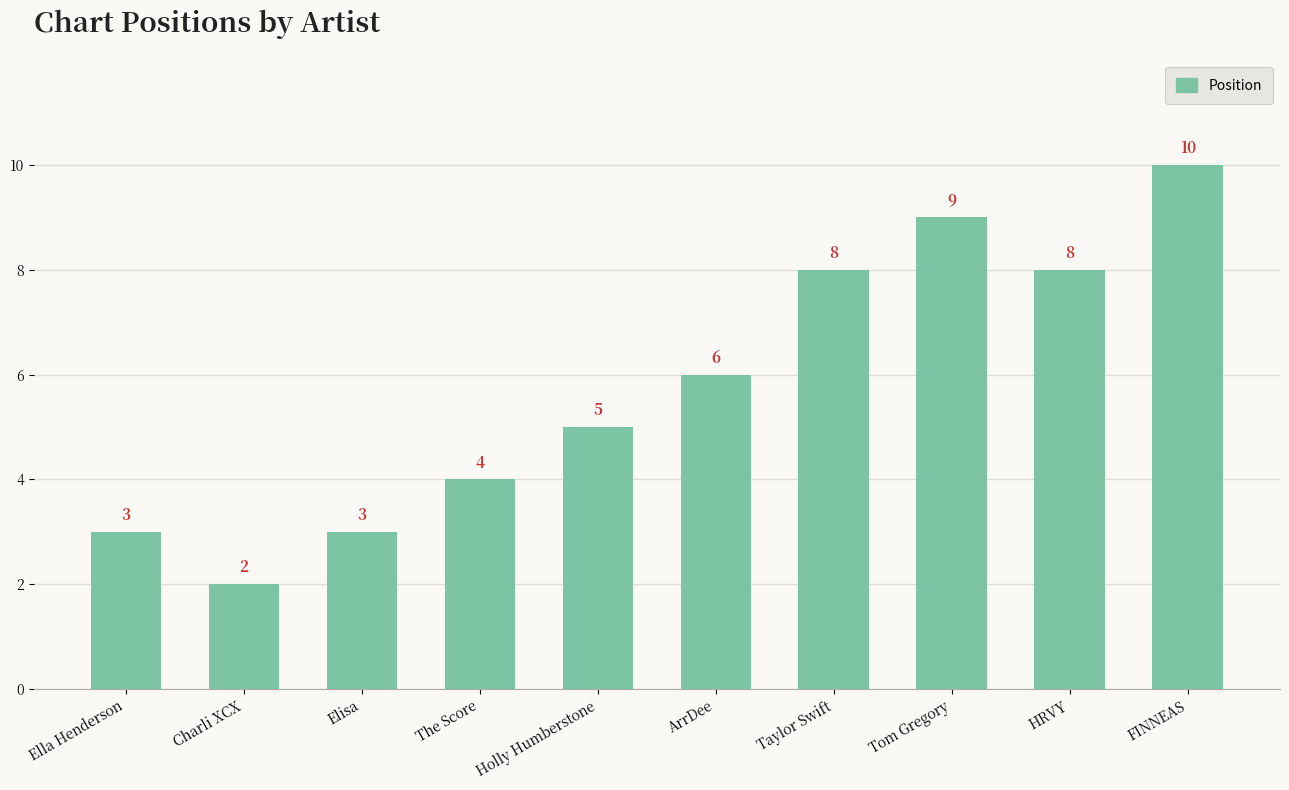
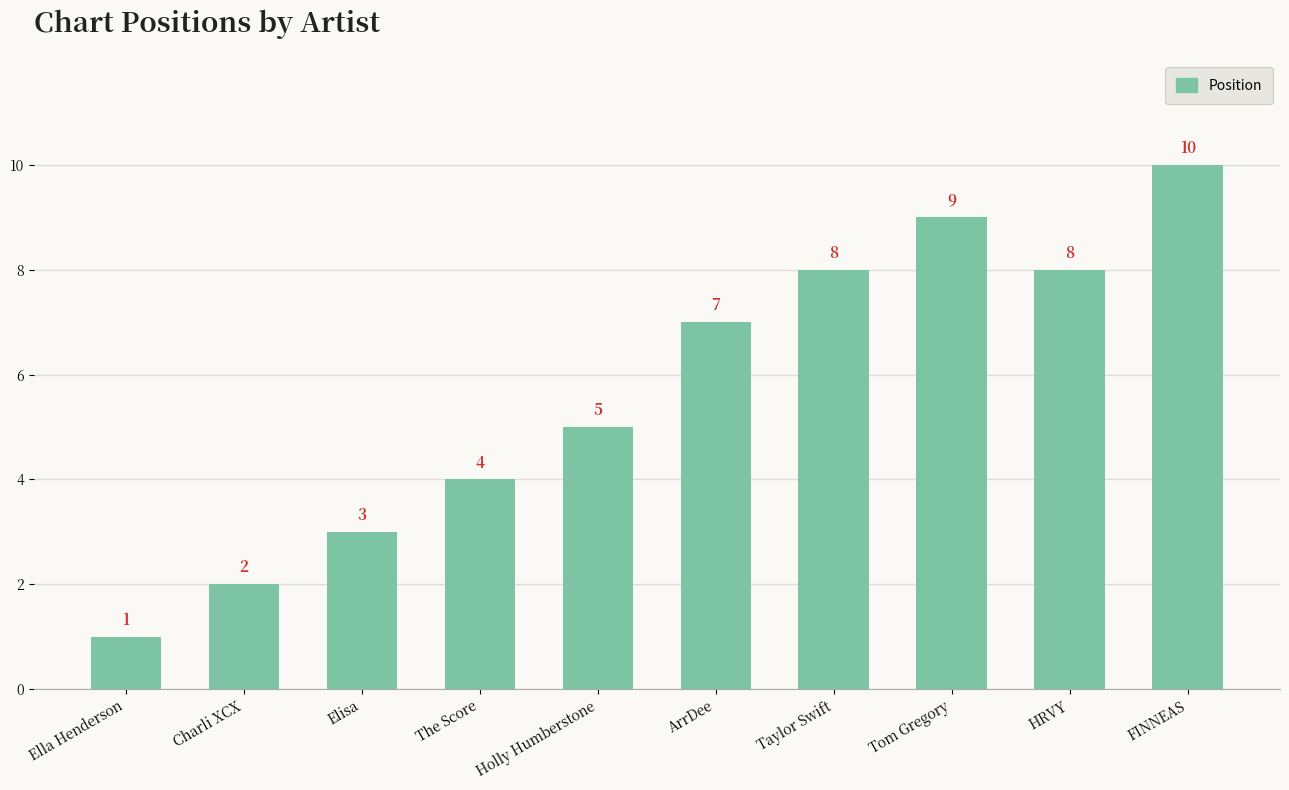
Ella Henderson: 3 -> 1
ArrDee: 6 -> 7
